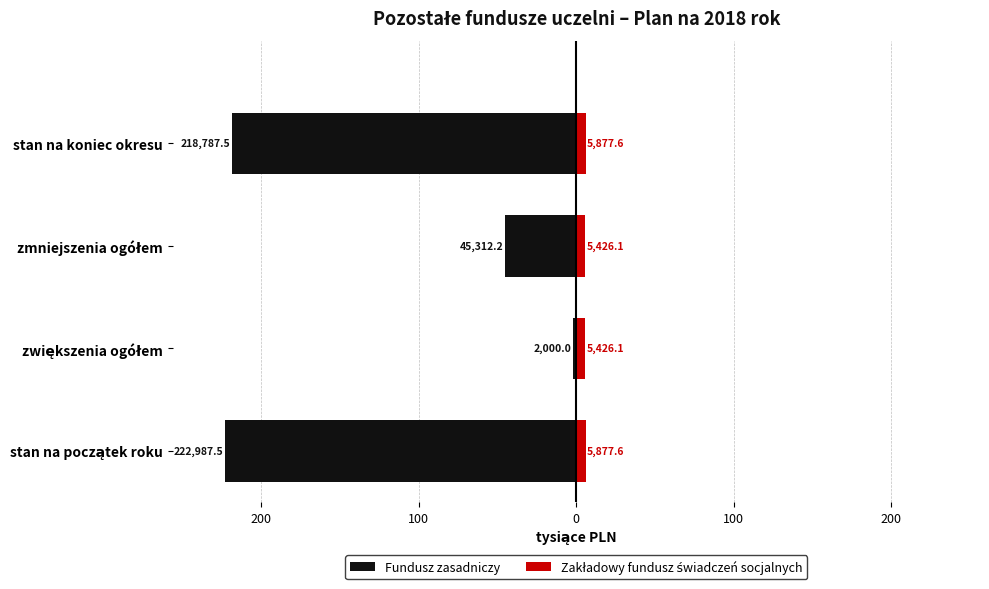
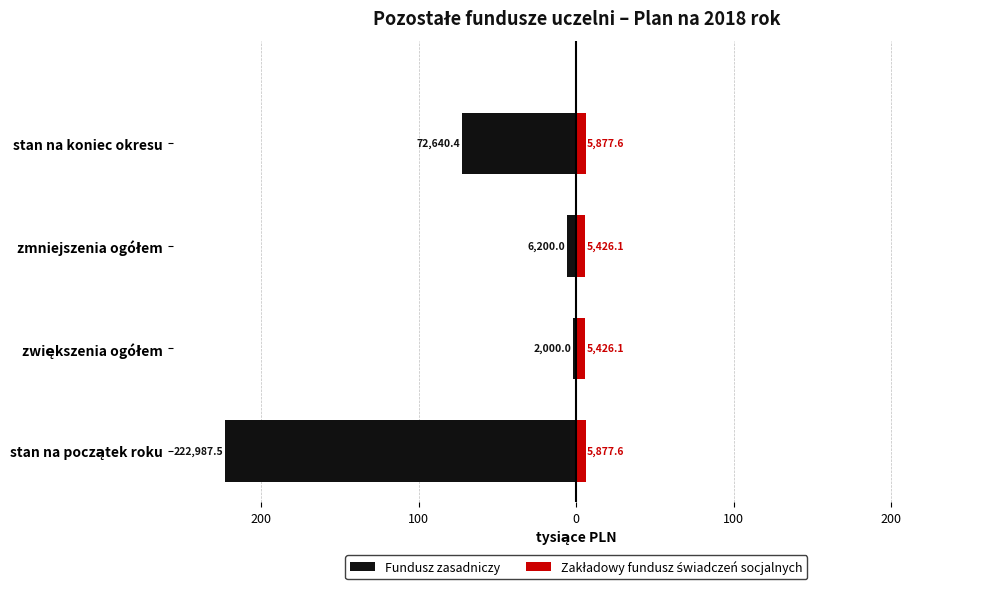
Fundusz zasadniczy, stan na koniec okresu: 218,787.5 -> 72,640.4
Fundusz zasadniczy, zmniejszenia ogółem: 45,312.2 -> 6,200.0
